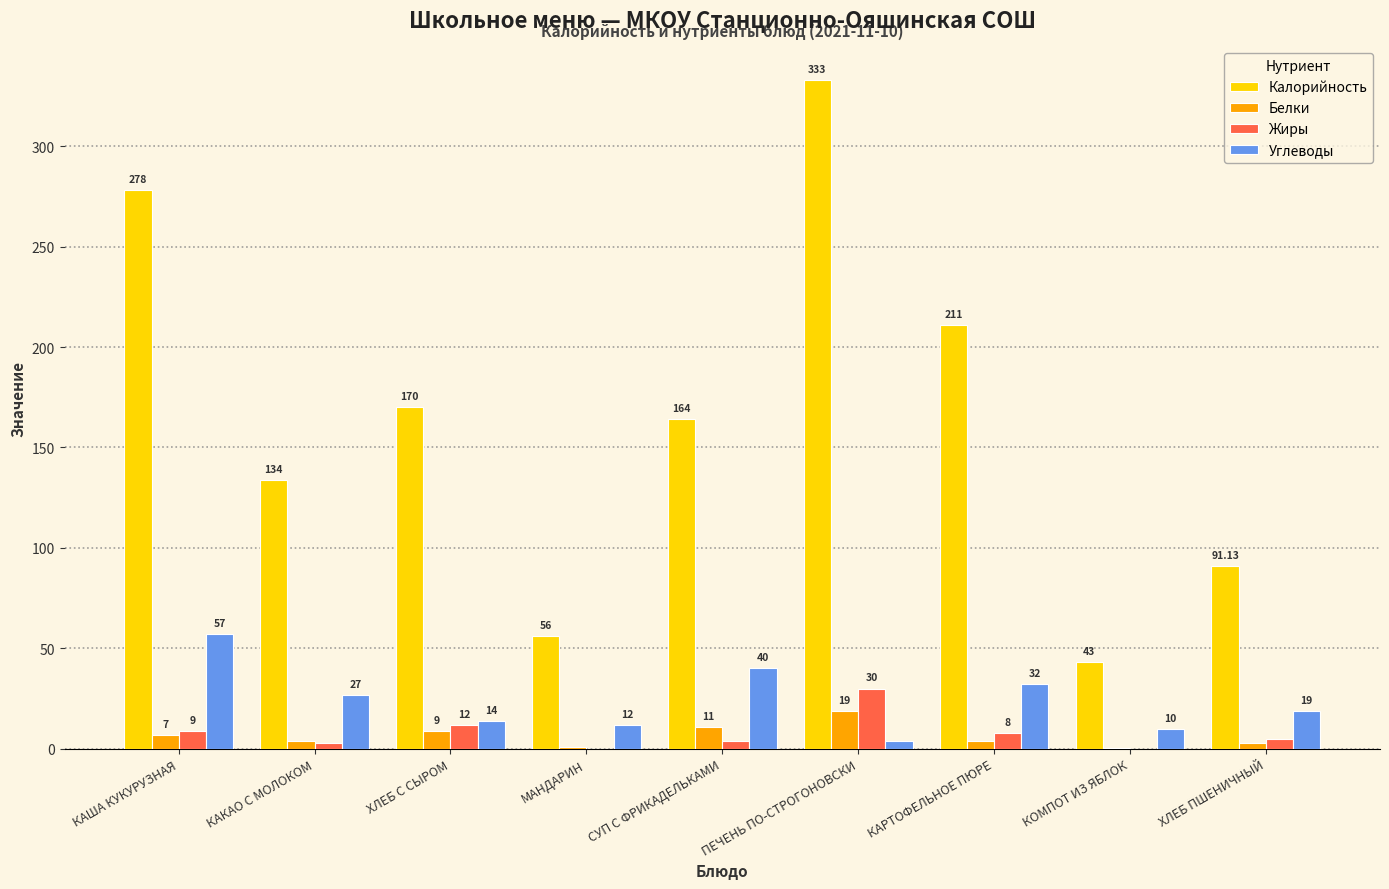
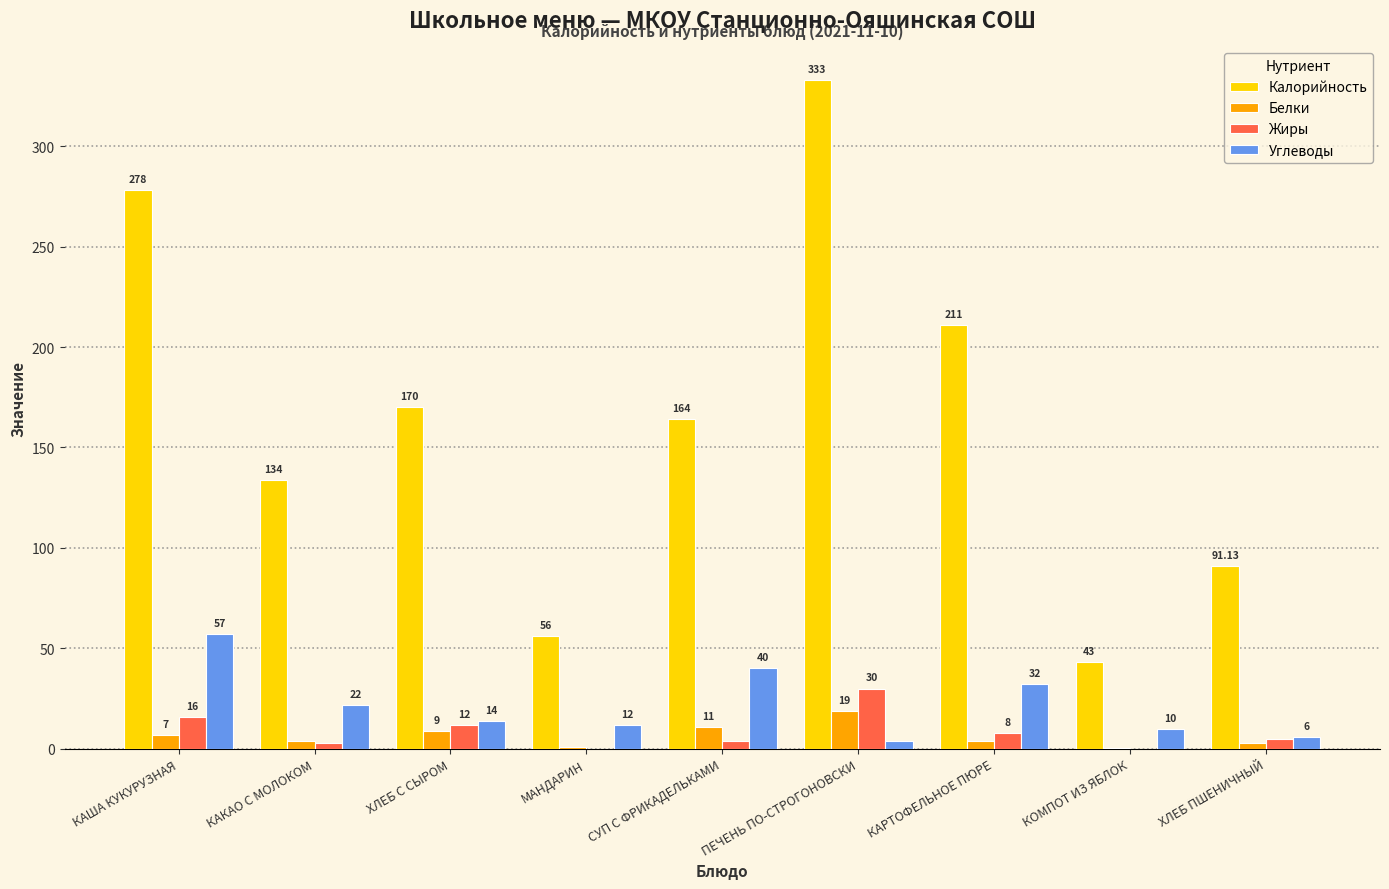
Жиры, КАША КУКУРУЗНАЯ: 9 -> 16
Углеводы, КАКАО С МОЛОКОМ: 27 -> 22
Углеводы, ХЛЕБ ПШЕНИЧНЫЙ: 19 -> 6
